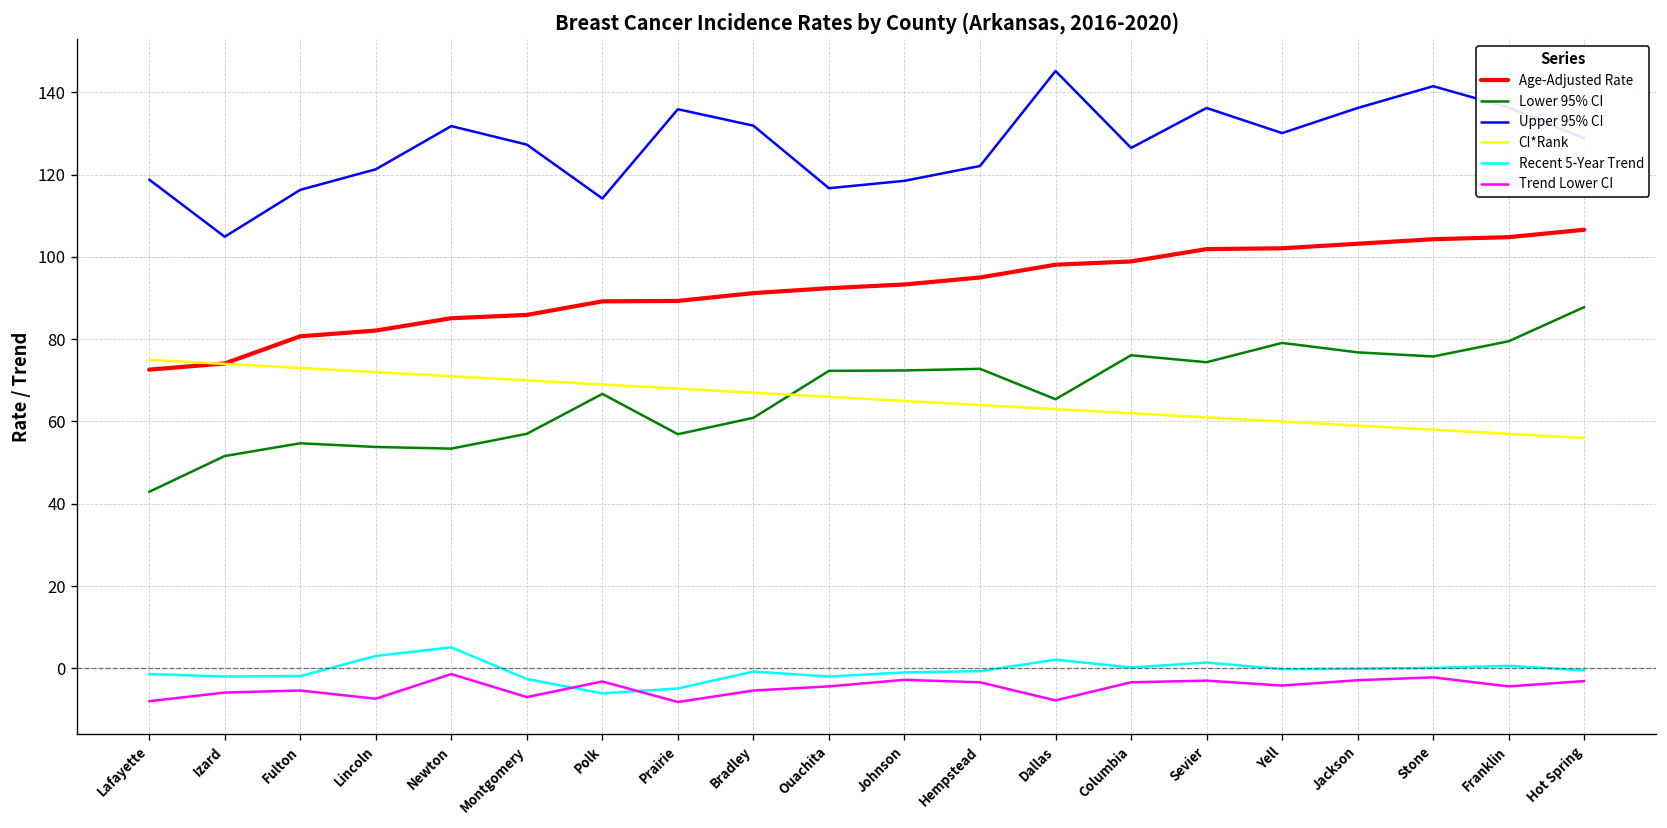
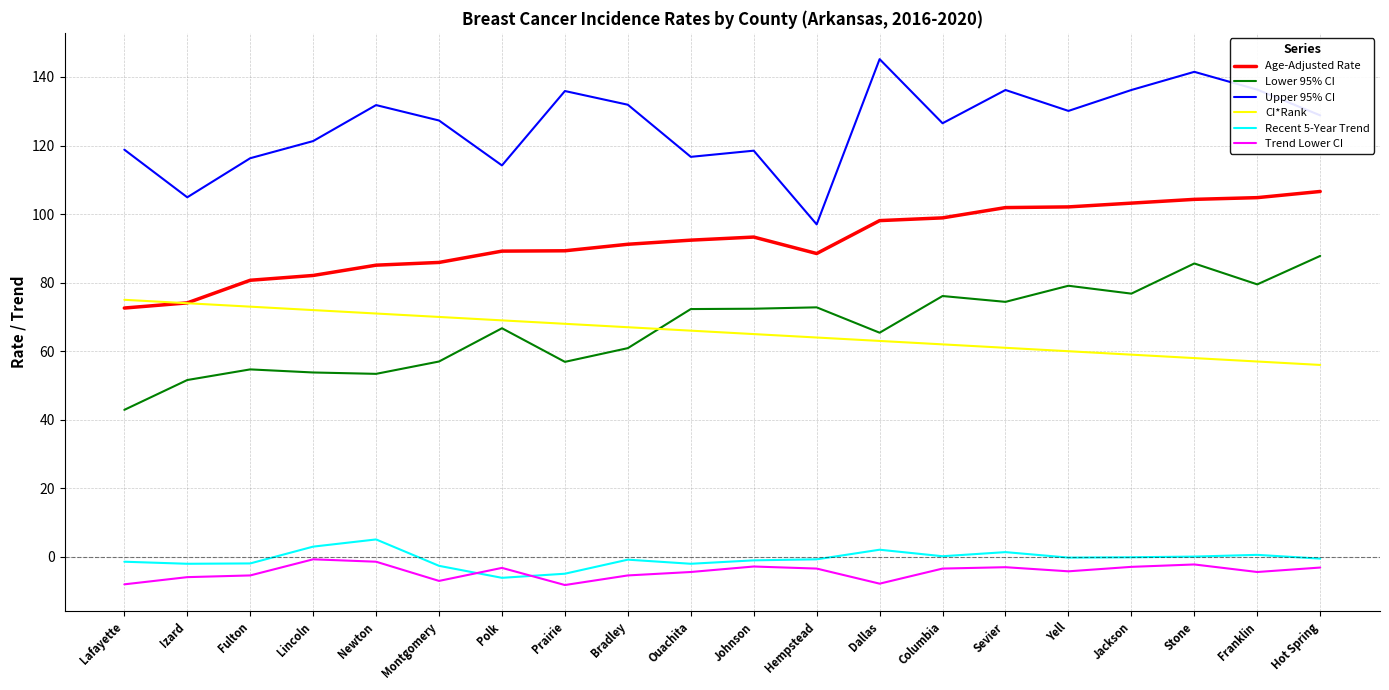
Trend Lower CI, Lincoln: -7 -> -1
Age-Adjusted Rate, Hempstead: 95 -> 89
Upper 95% CI, Hempstead: 122 -> 97
Lower 95% CI, Stone: 76 -> 86
